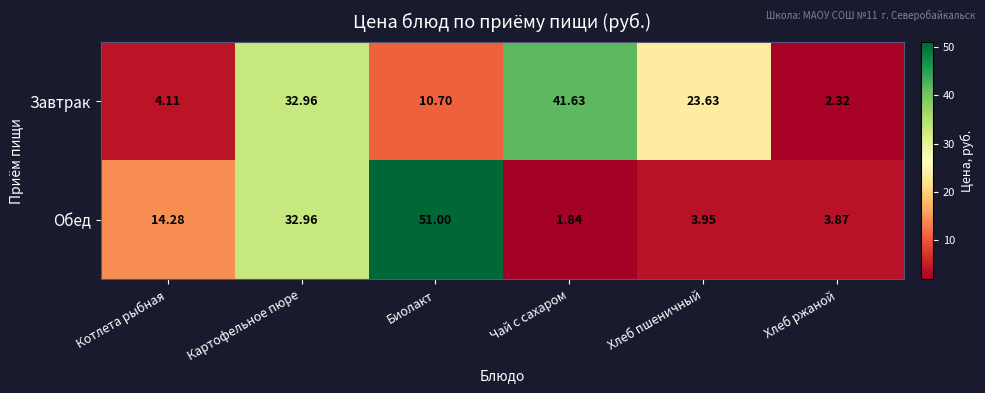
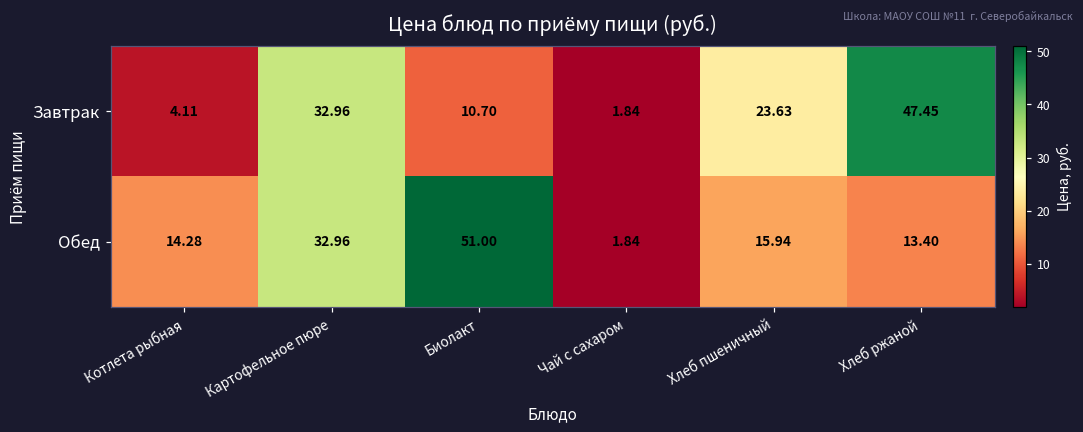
Завтрак, Чай с сахаром: 41.63 -> 1.84
Завтрак, Хлеб ржаной: 2.32 -> 47.45
Обед, Хлеб пшеничный: 3.95 -> 15.94
Обед, Хлеб ржаной: 3.87 -> 13.40
